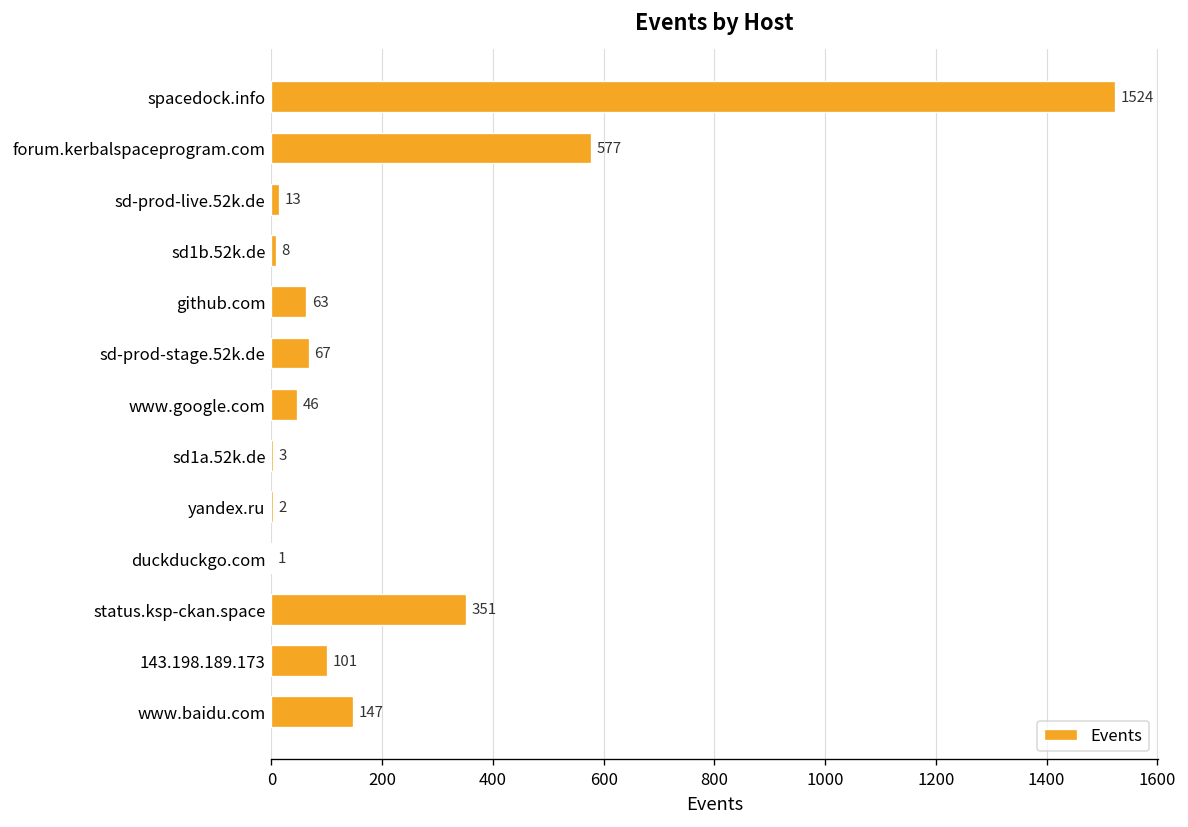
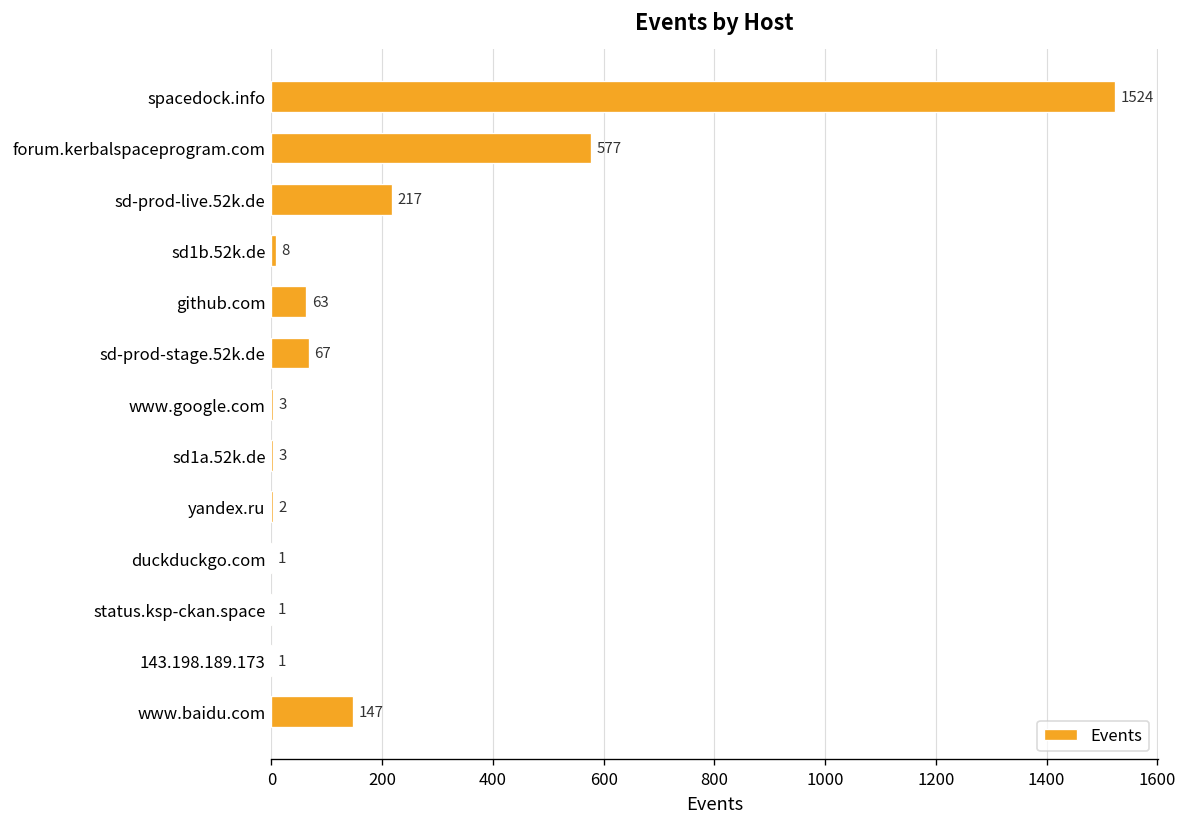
sd-prod-live.52k.de: 13 -> 217
www.google.com: 46 -> 3
status.ksp-ckan.space: 351 -> 1
143.198.189.173: 101 -> 1
